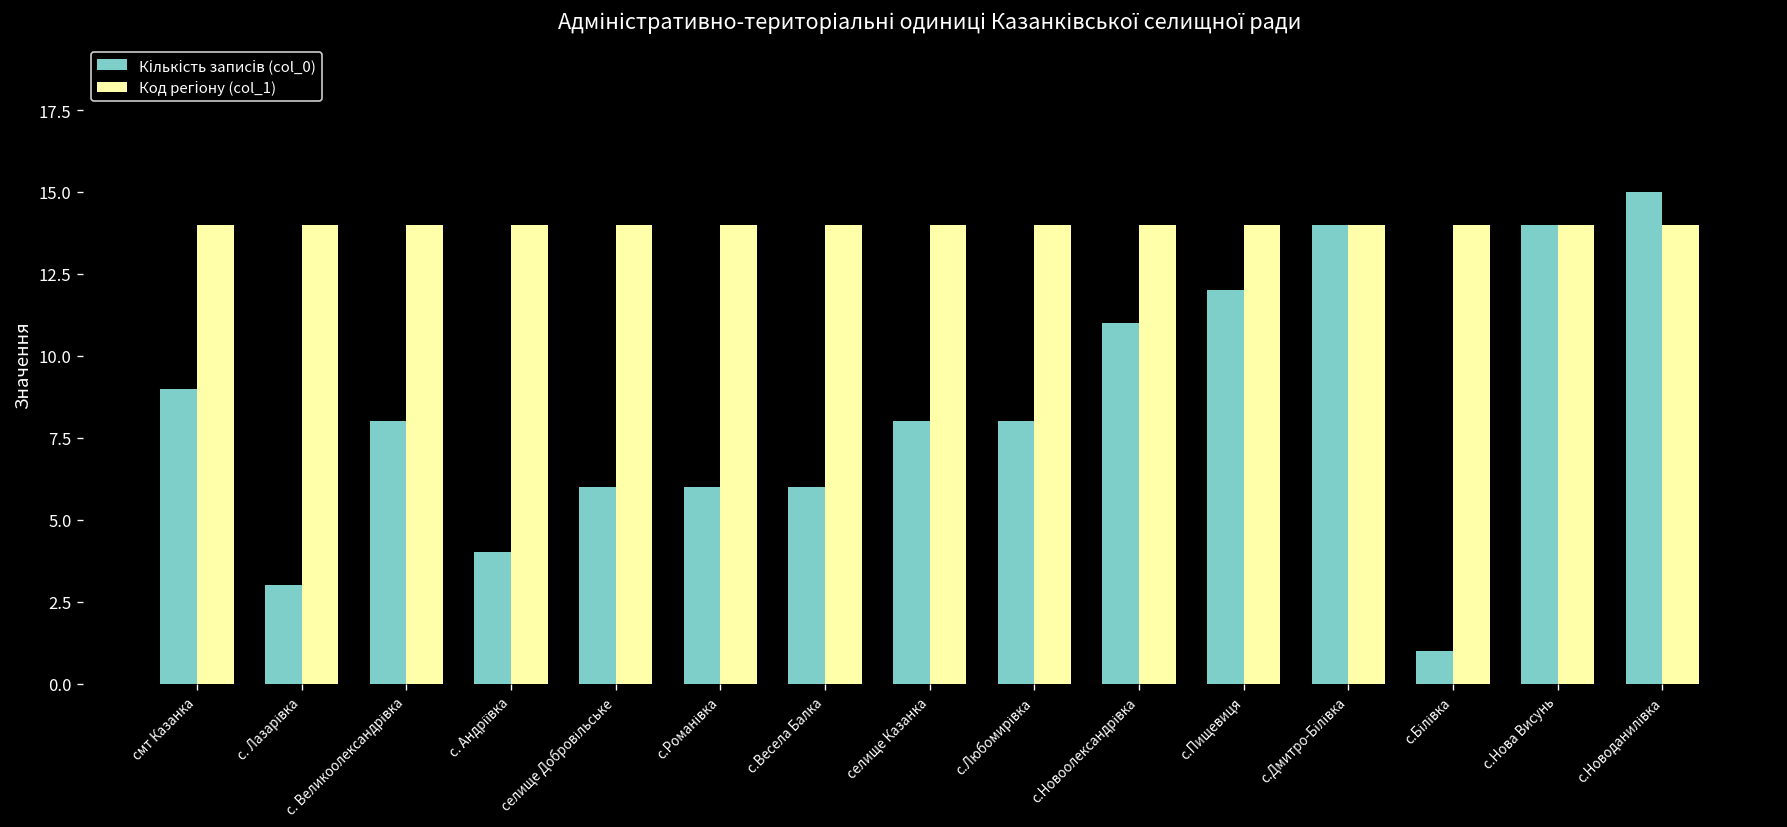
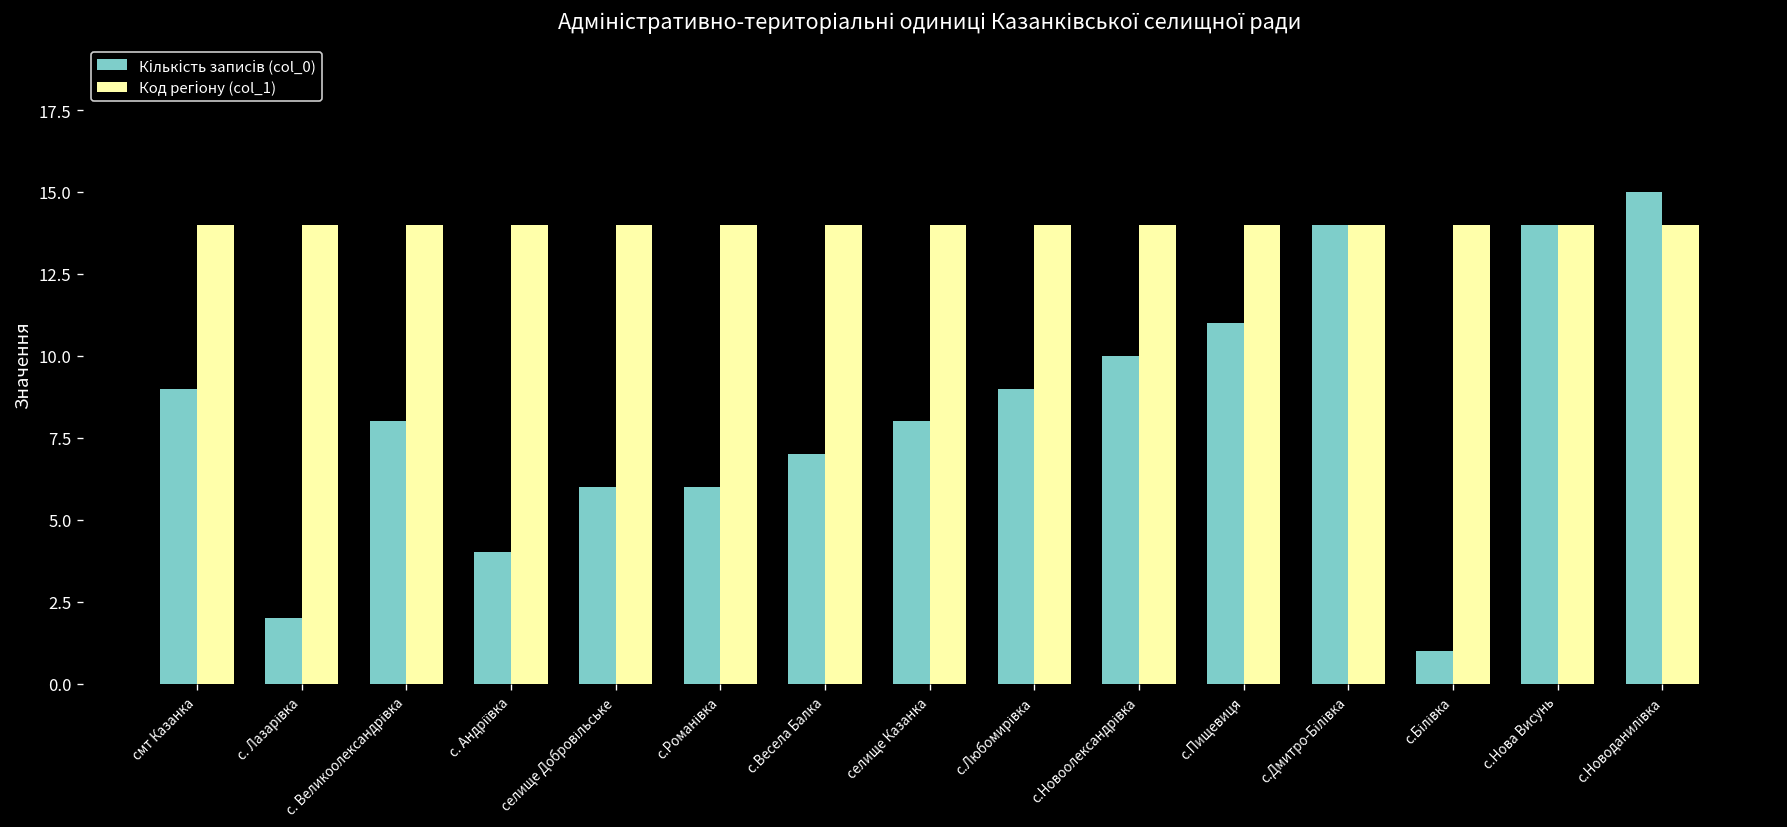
Кількість записів (col_0), с. Лазарівка: 3 -> 2
Кількість записів (col_0), с.Весела Балка: 6 -> 7
Кількість записів (col_0), с.Любомирівка: 8 -> 9
Кількість записів (col_0), с.Новоолександрівка: 11 -> 10
Кількість записів (col_0), с.Пищевиця: 12 -> 11
